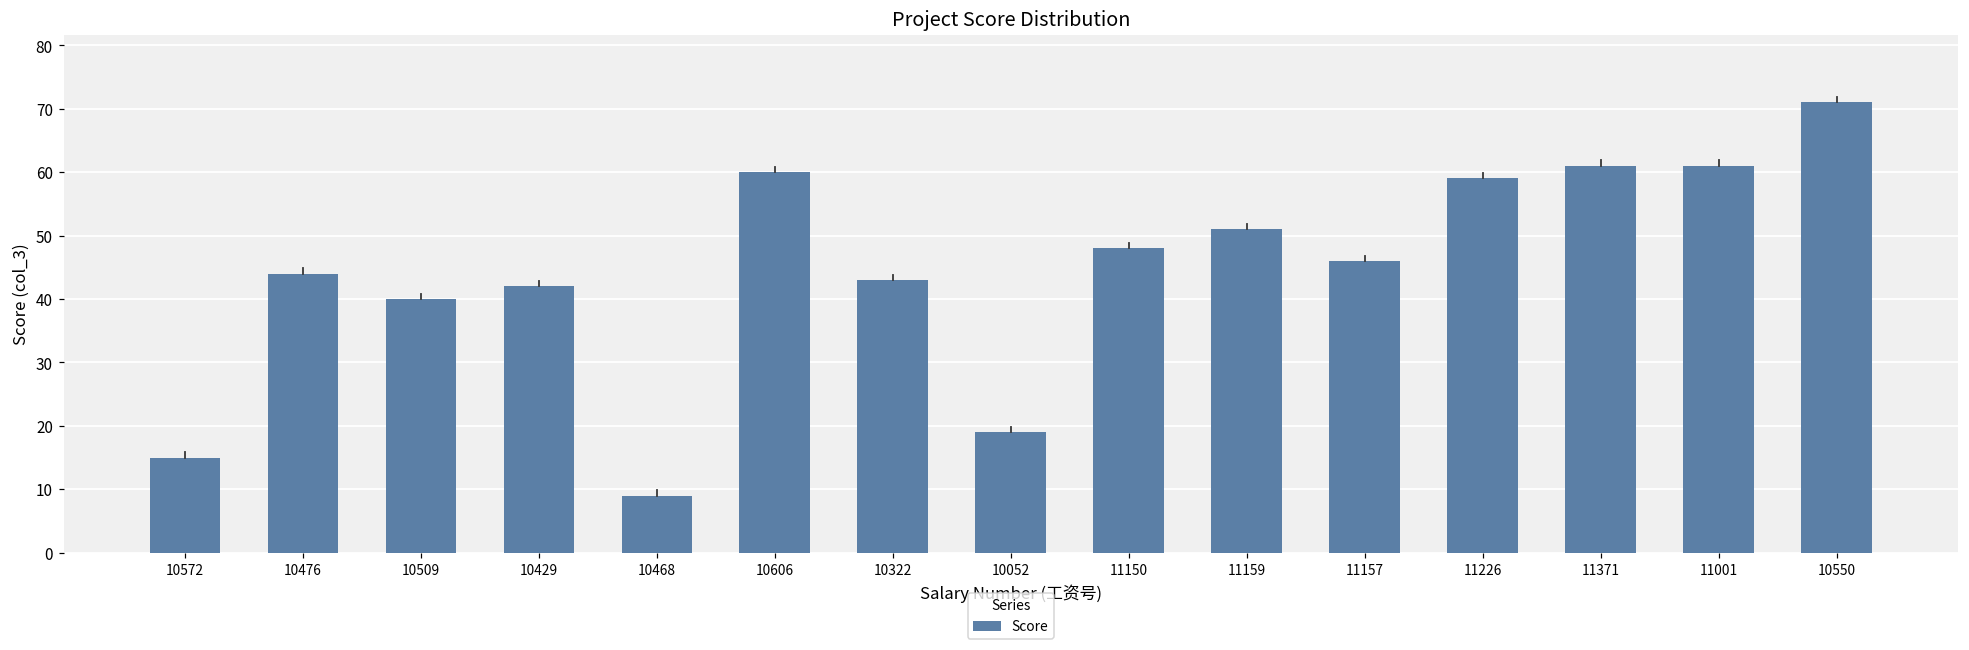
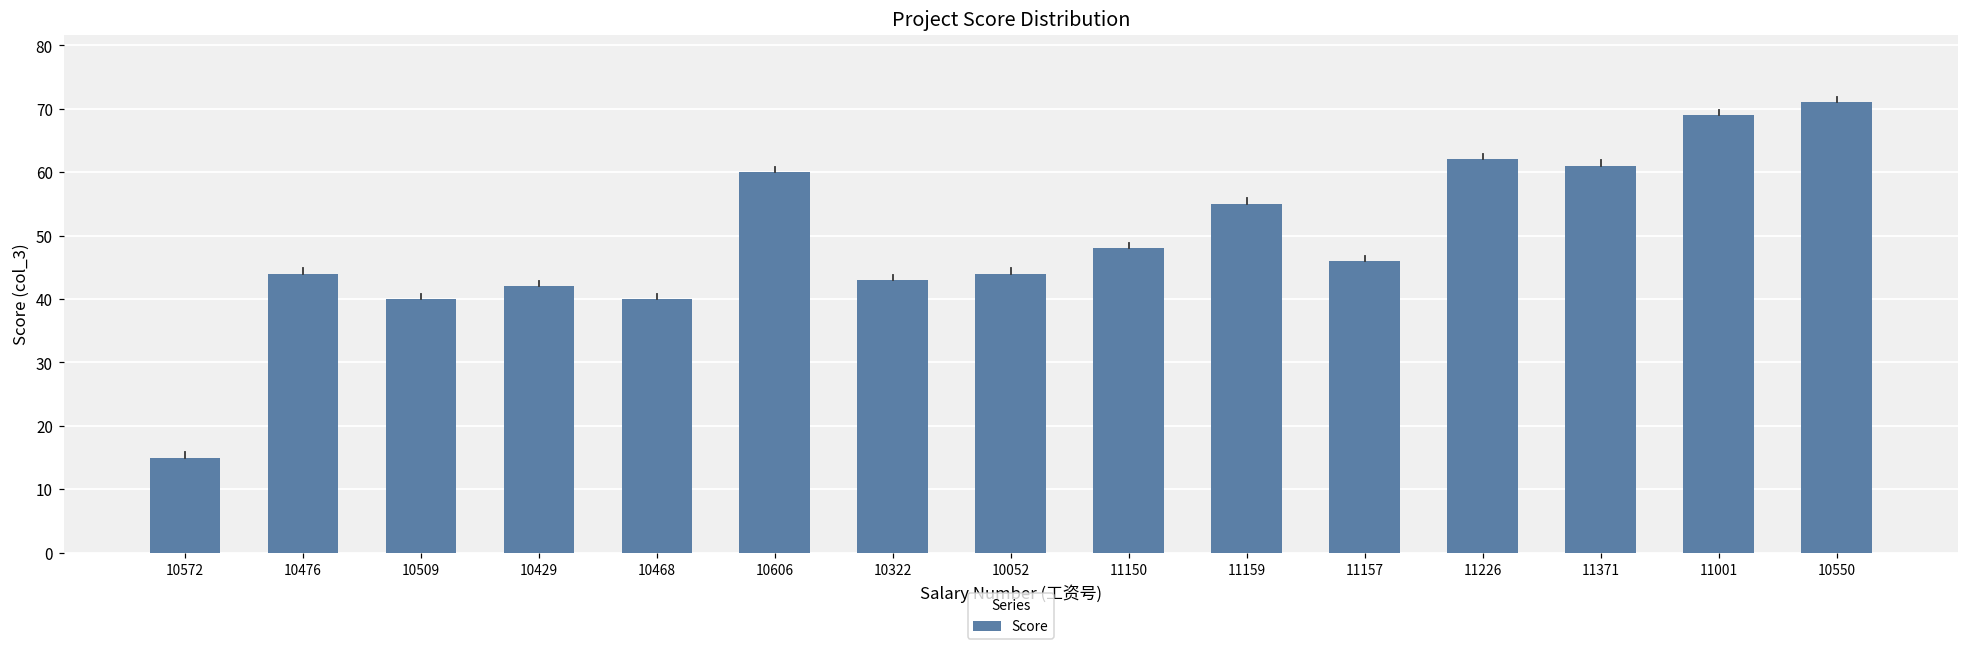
Score, 10468: 9 -> 40
Score, 10052: 19 -> 44
Score, 11159: 51 -> 55
Score, 11226: 59 -> 62
Score, 11001: 61 -> 69
